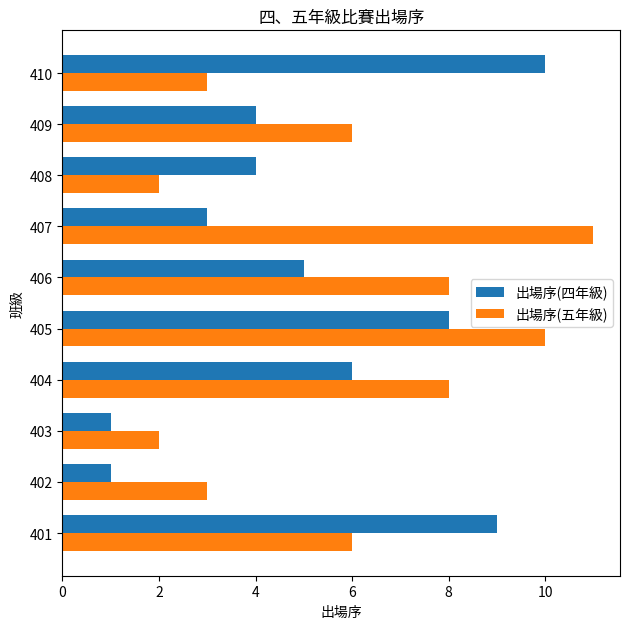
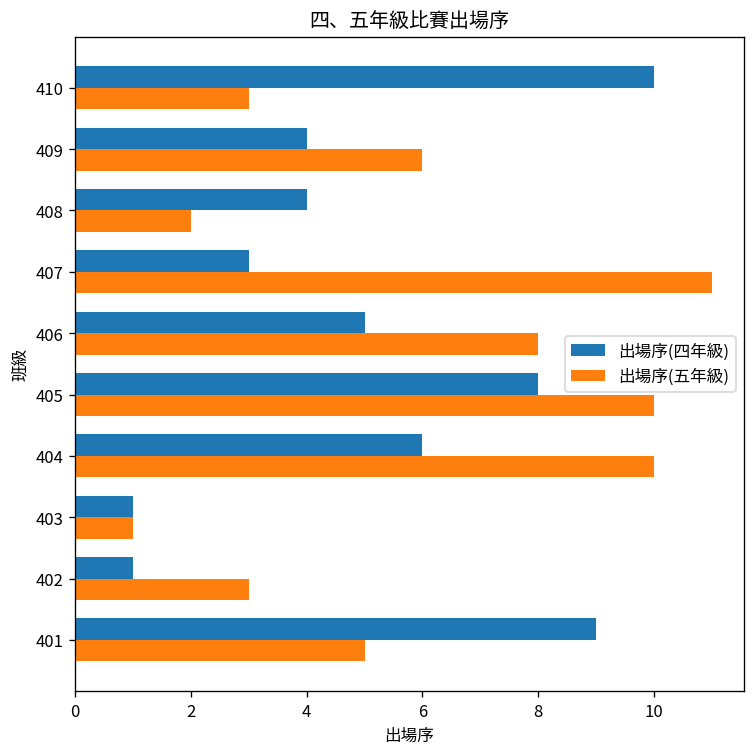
出場序(五年級), 404: 8 -> 10
出場序(五年級), 403: 2 -> 1
出場序(五年級), 401: 6 -> 5
